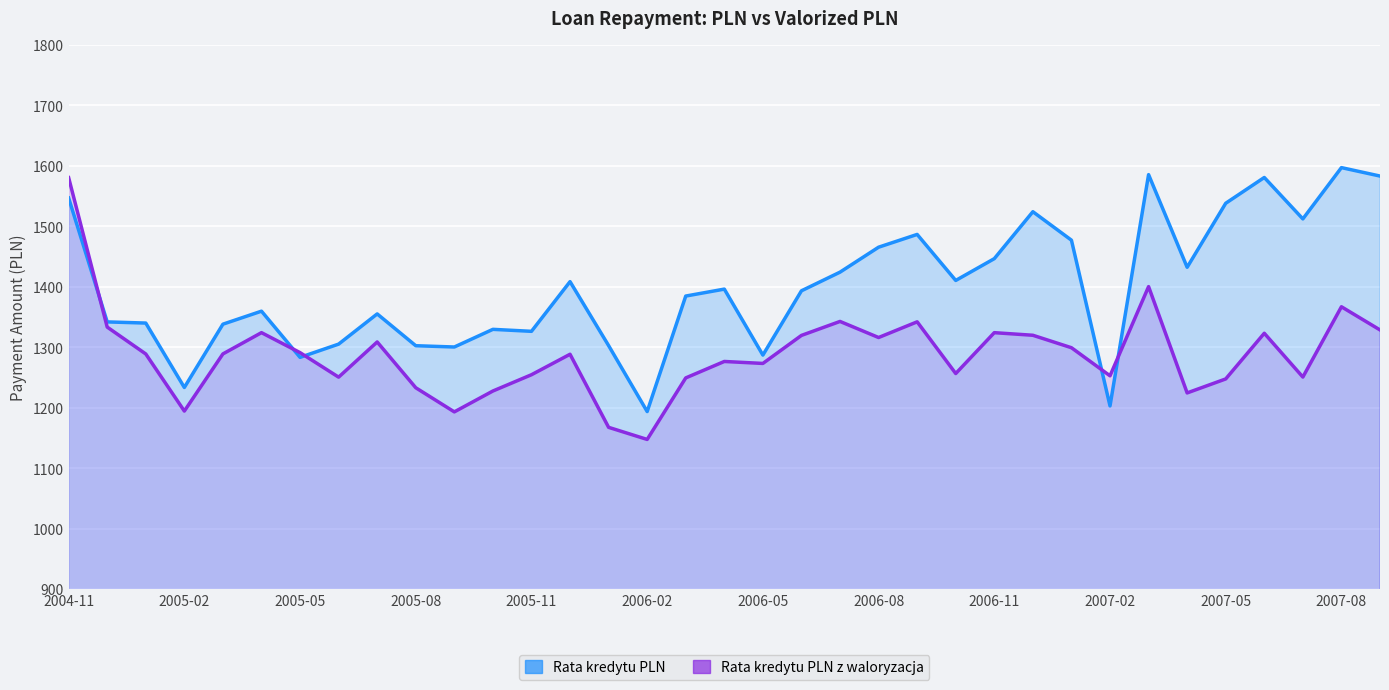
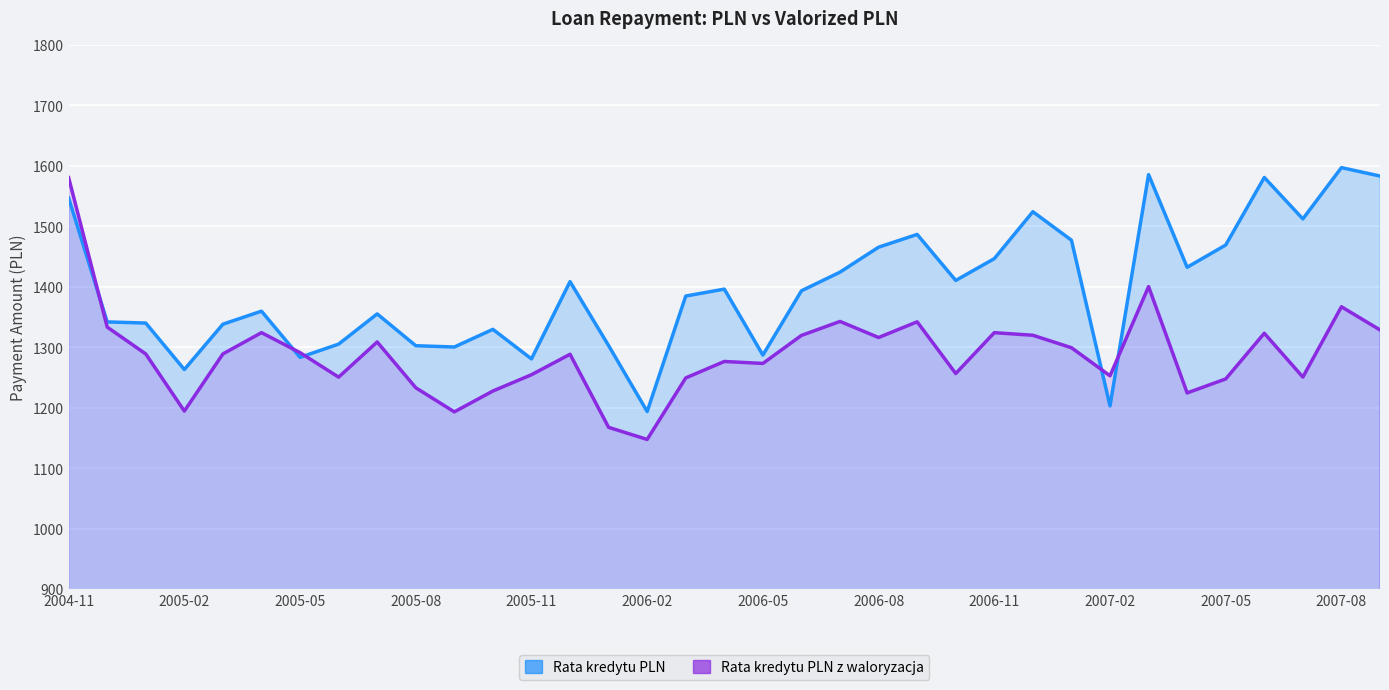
Rata kredytu PLN, 2005-02: 1230 -> 1260
Rata kredytu PLN, 2005-11: 1330 -> 1280
Rata kredytu PLN, 2007-05: 1540 -> 1470
